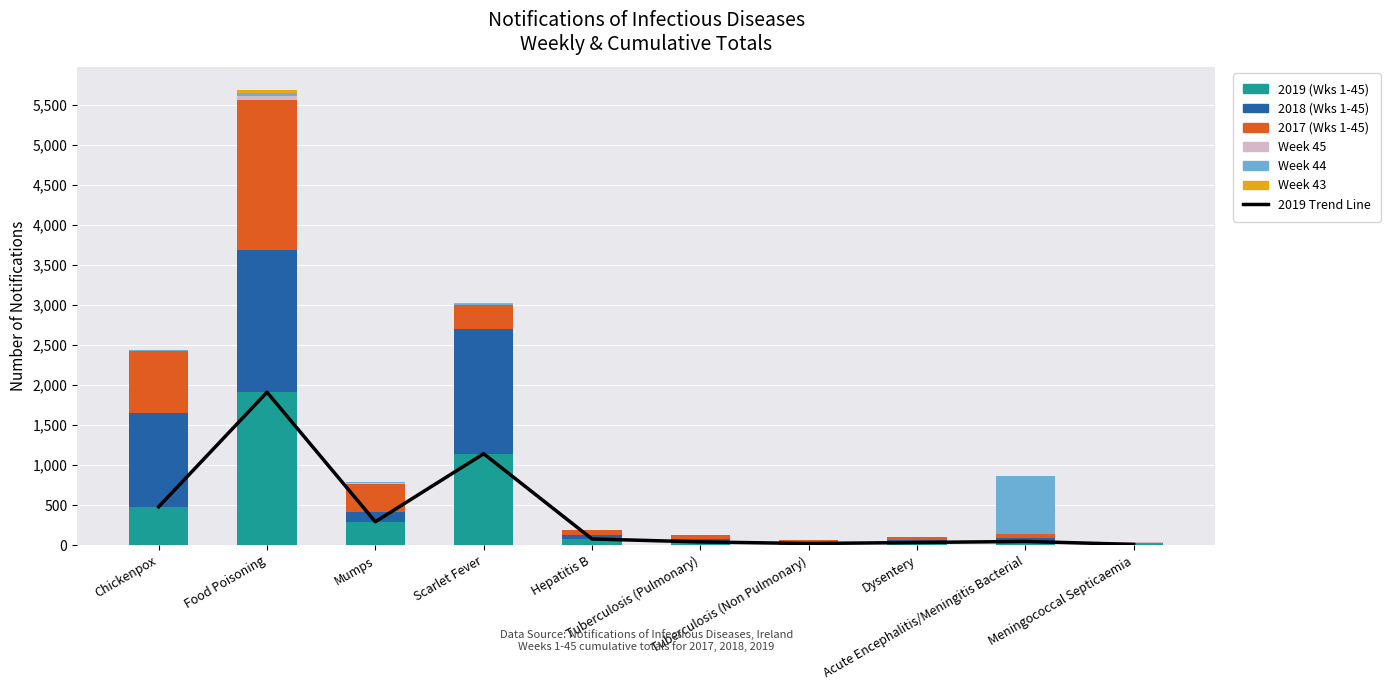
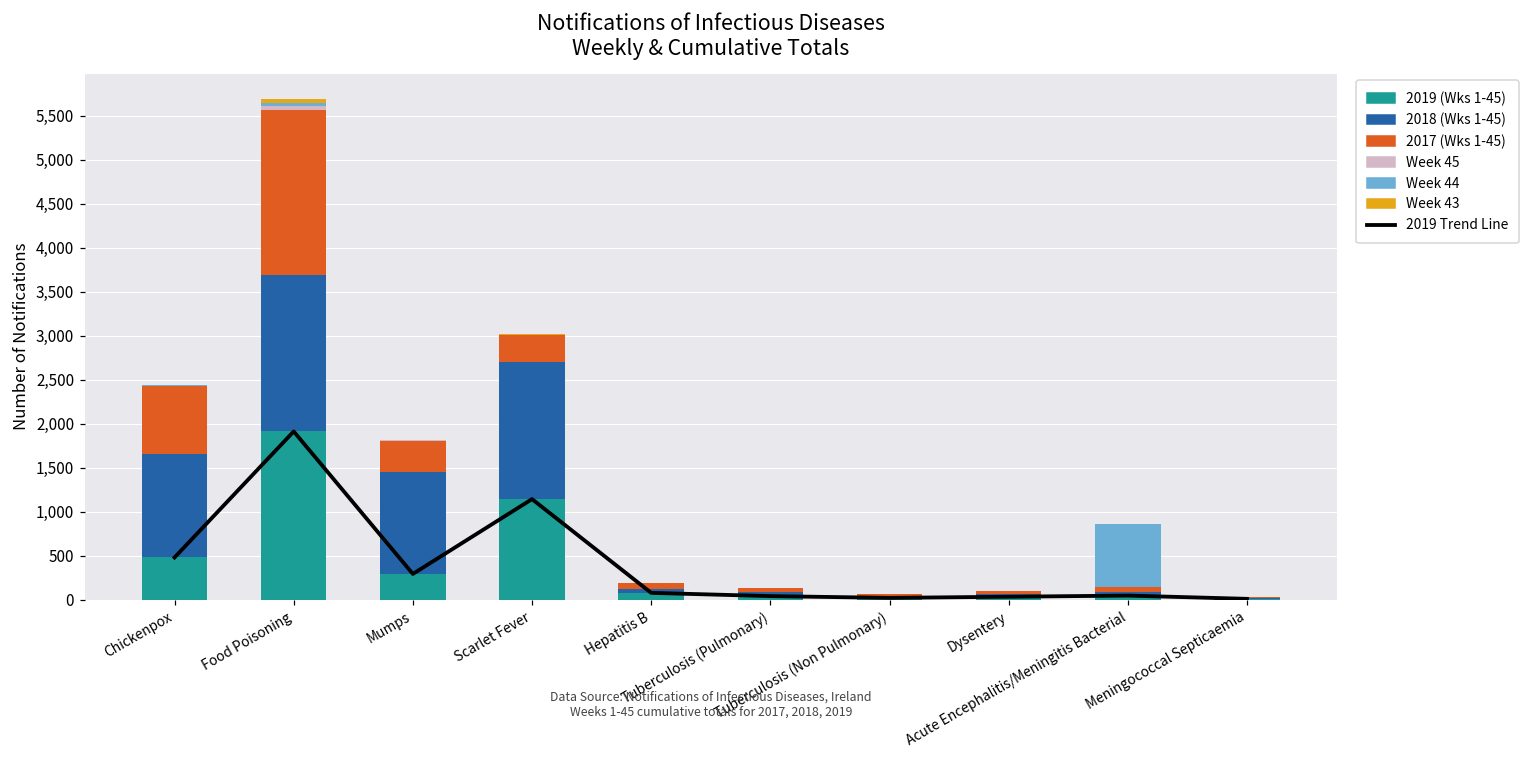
2018 (Wks 1-45), Mumps: 100 -> 1,200
